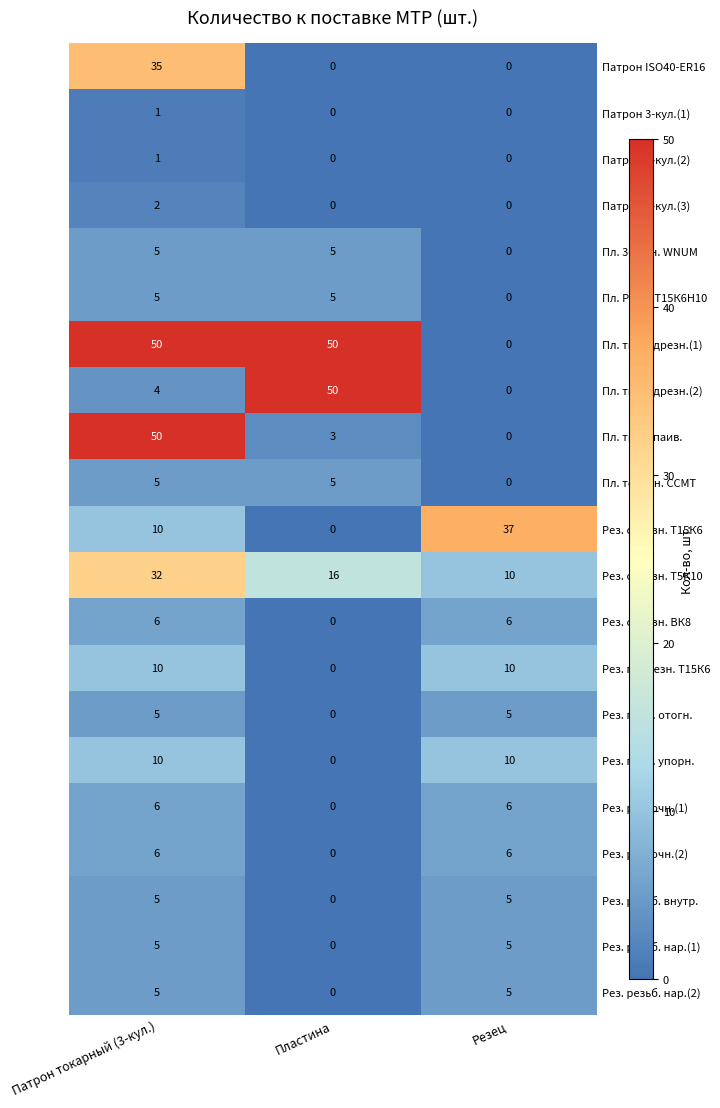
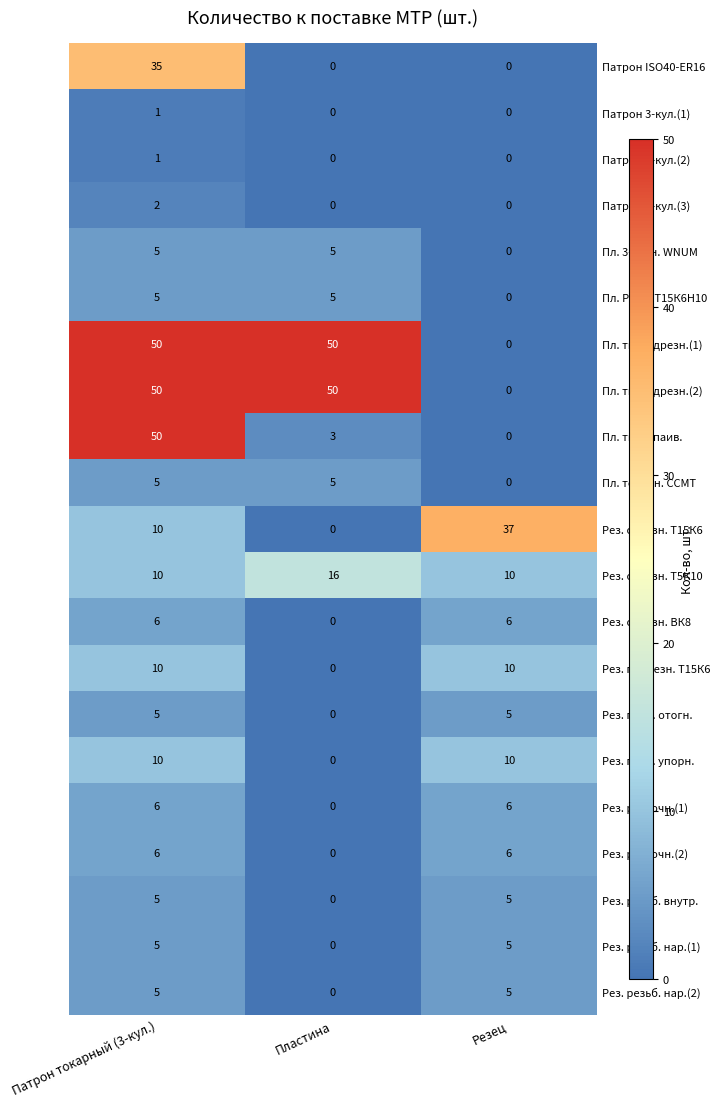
Пл. тв. подрезн.(2), Патрон токарный (3-кул.): 4 -> 50
Рез. отрезн. Т5К10, Патрон токарный (3-кул.): 32 -> 10
